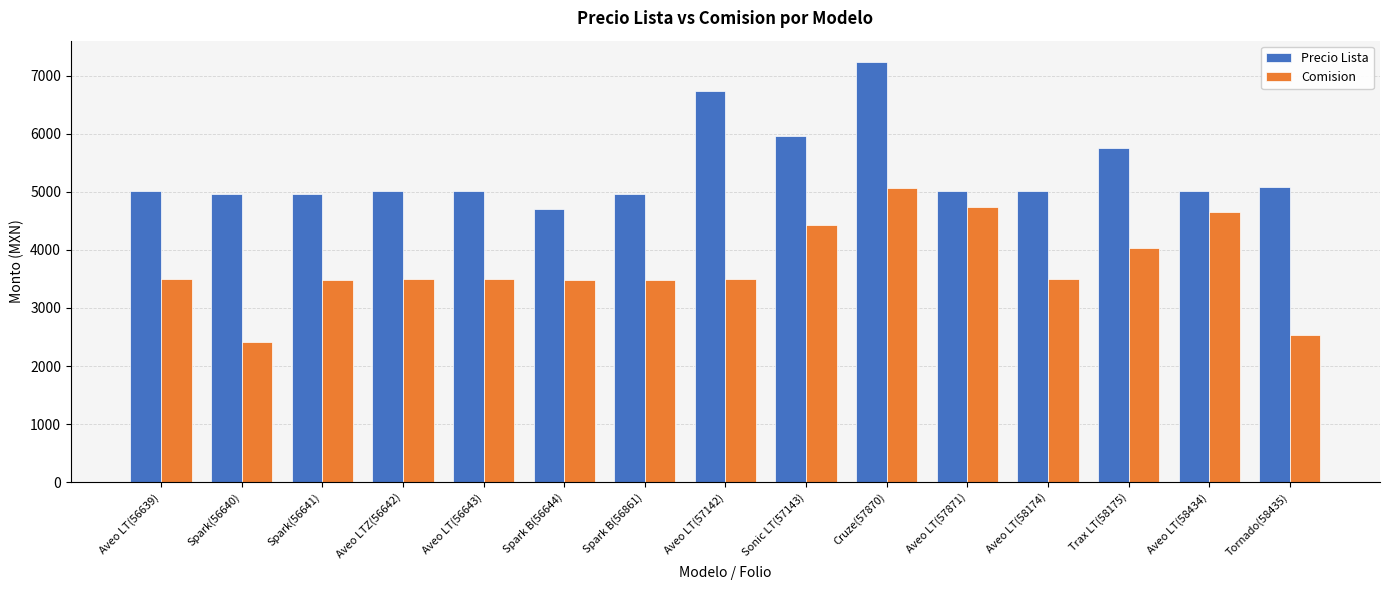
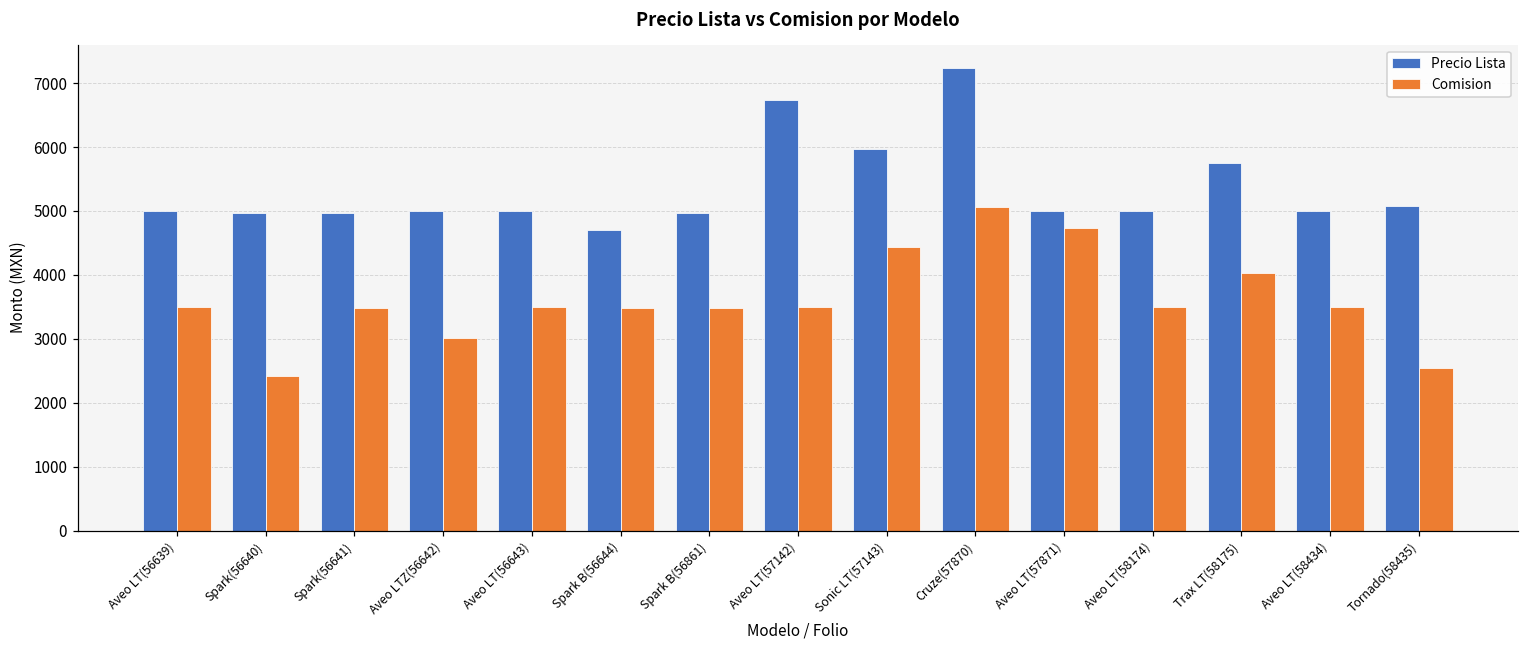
Comision, Aveo LTZ(56642): 3500 -> 3000
Comision, Aveo LT(58434): 4700 -> 3500
